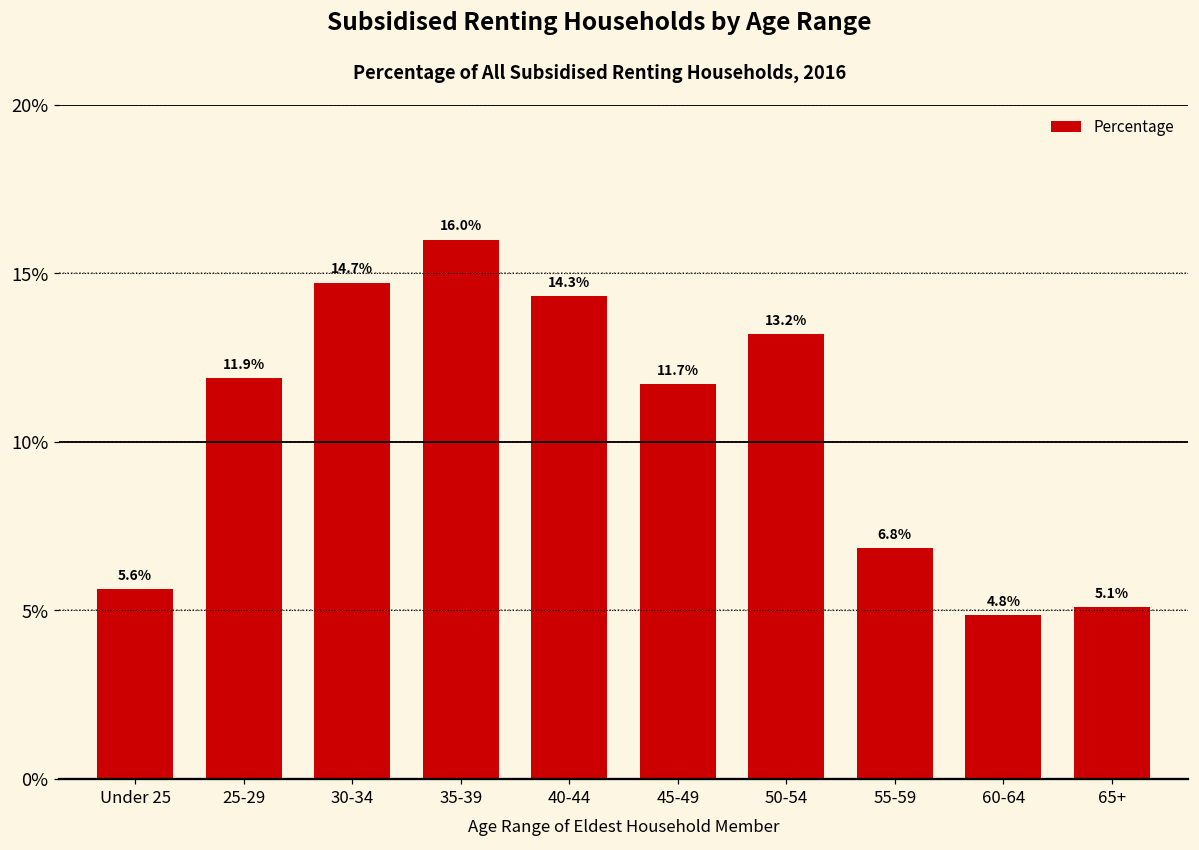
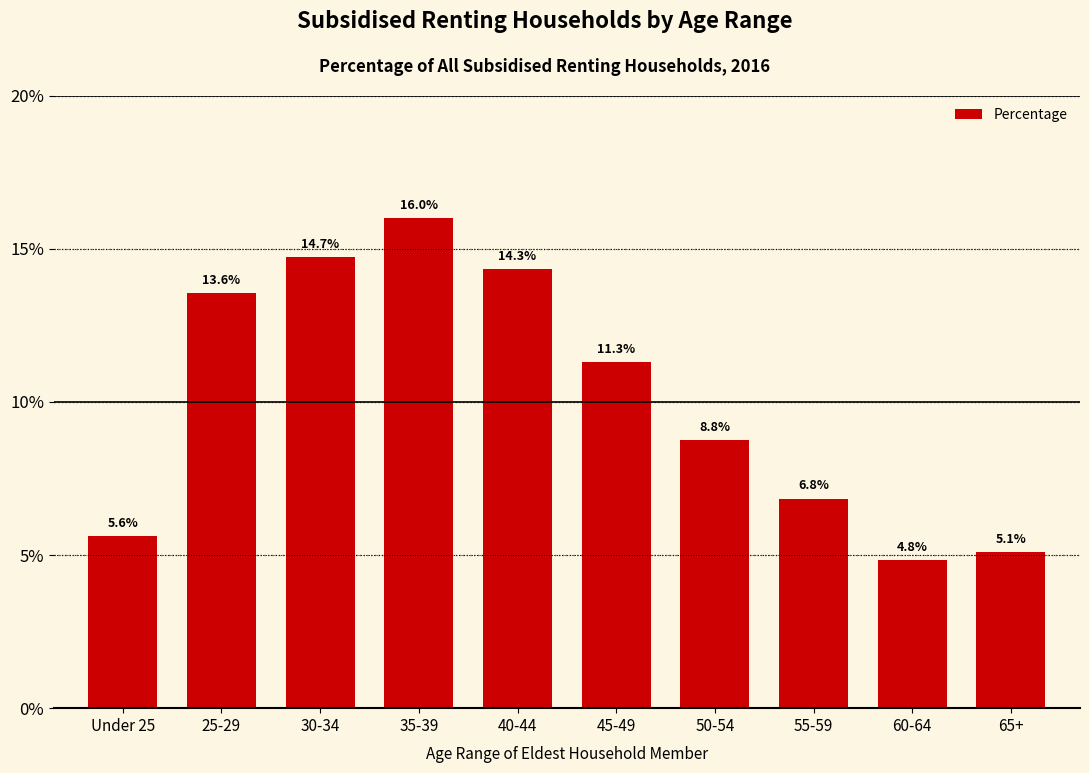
25-29: 11.9% -> 13.6%
45-49: 11.7% -> 11.3%
50-54: 13.2% -> 8.8%
